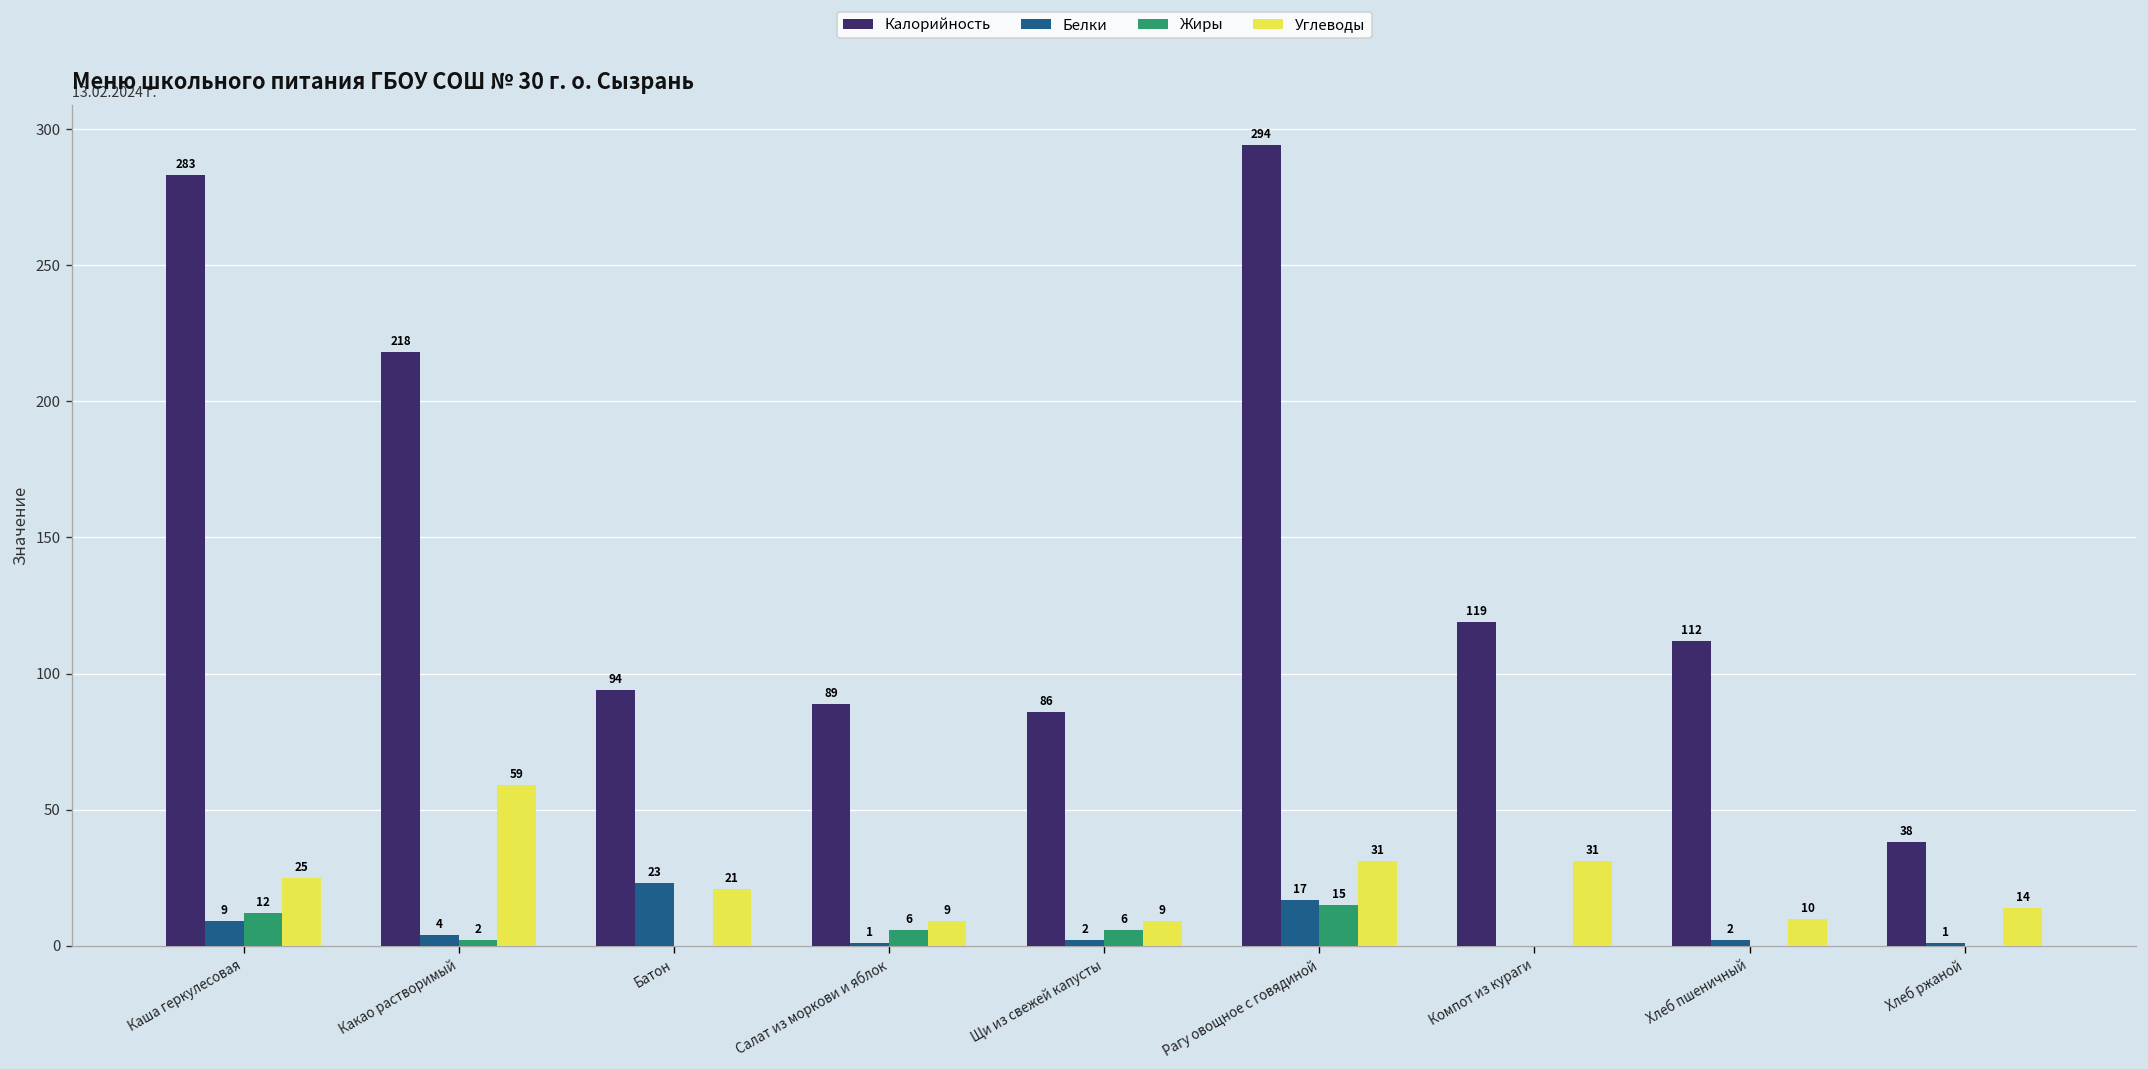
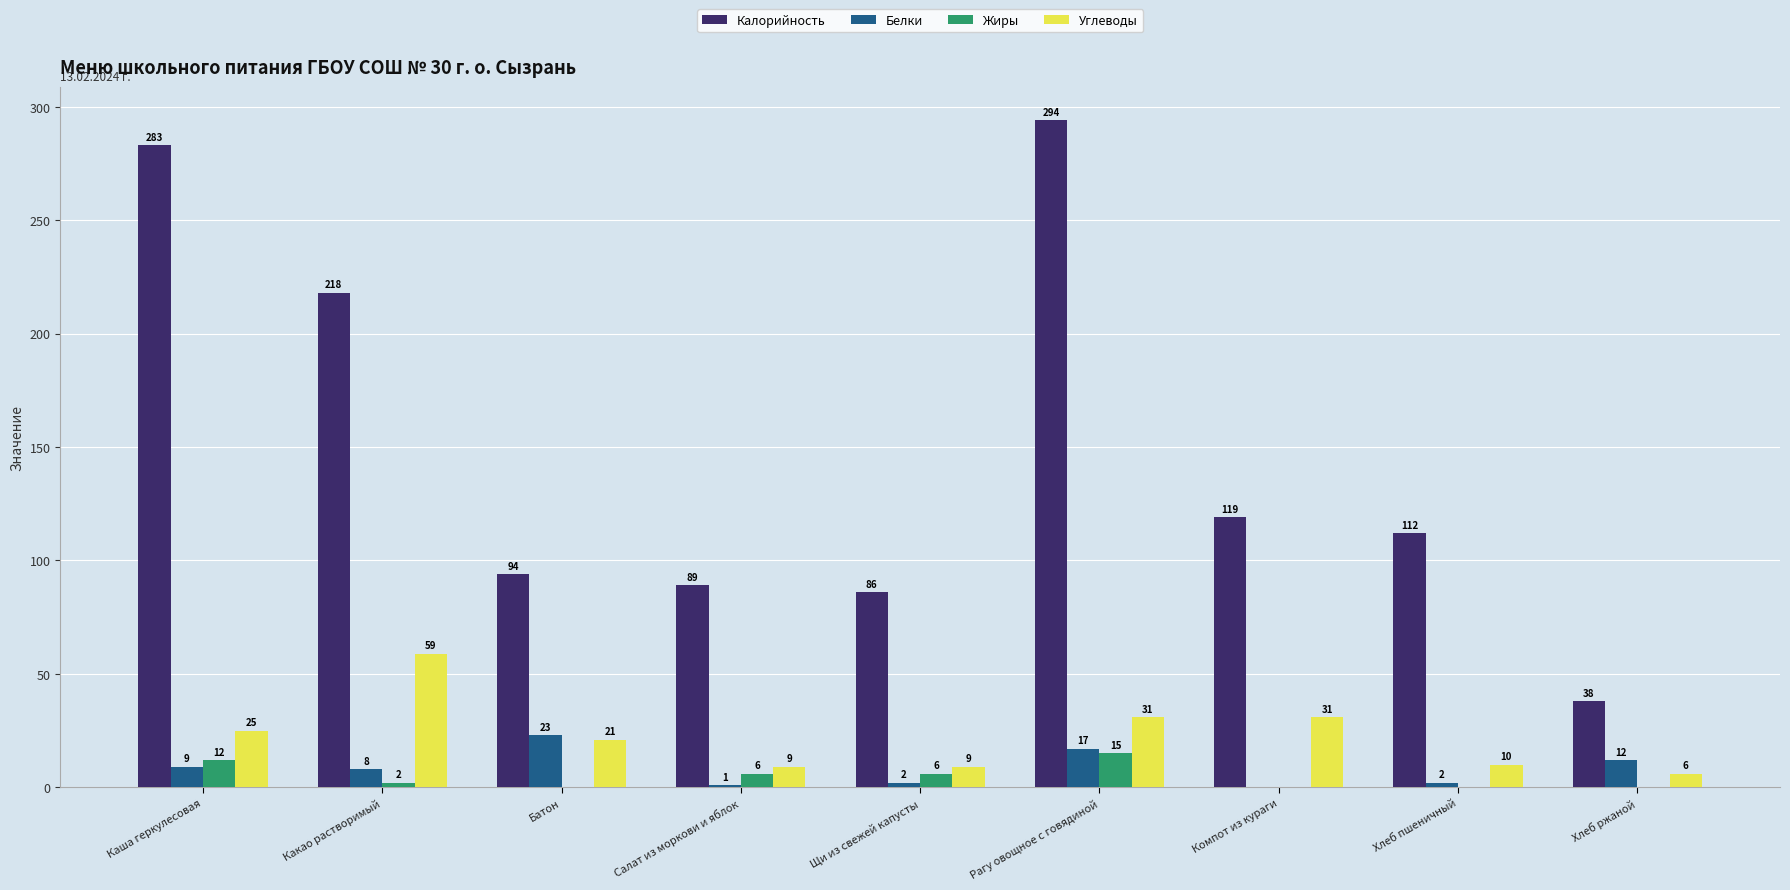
Белки, Какао растворимый: 4 -> 8
Белки, Хлеб ржаной: 1 -> 12
Углеводы, Хлеб ржаной: 14 -> 6
